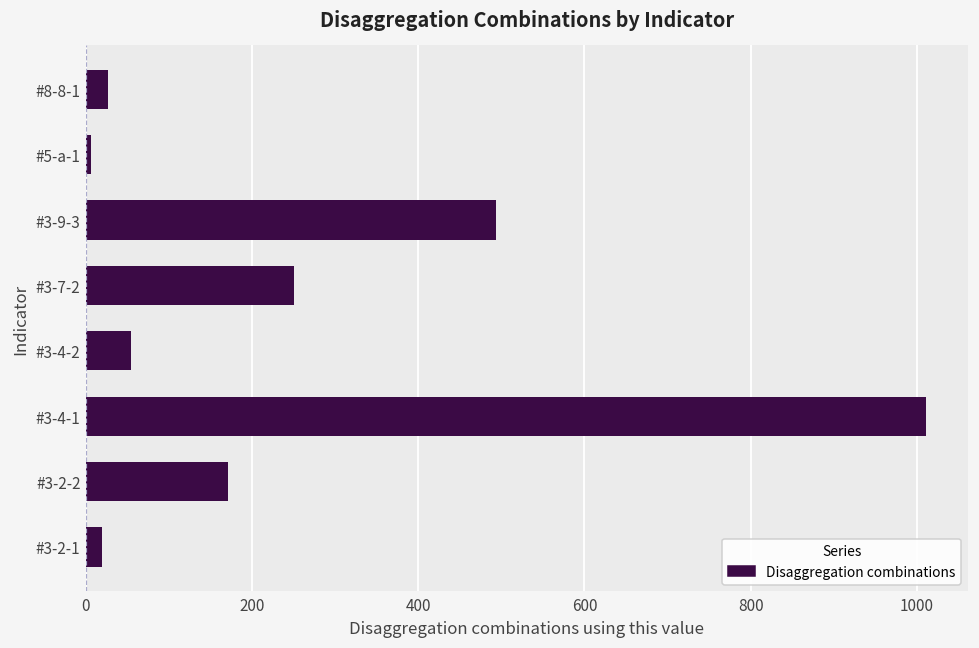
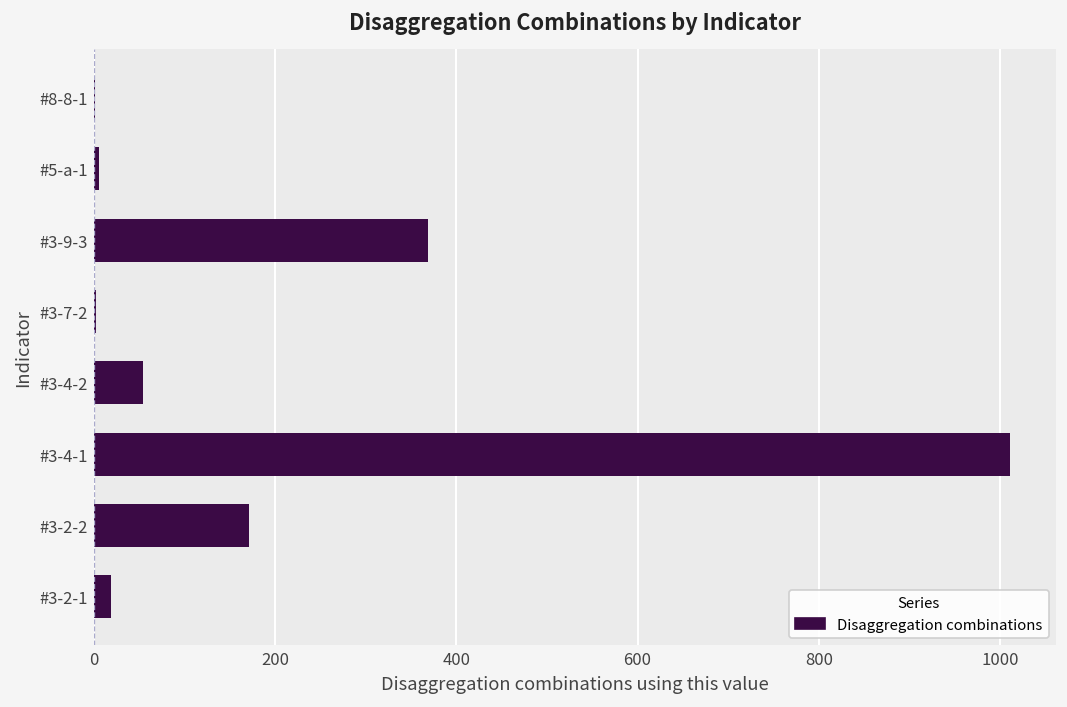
#8-8-1: 30 -> 0
#3-9-3: 490 -> 370
#3-7-2: 250 -> 0
